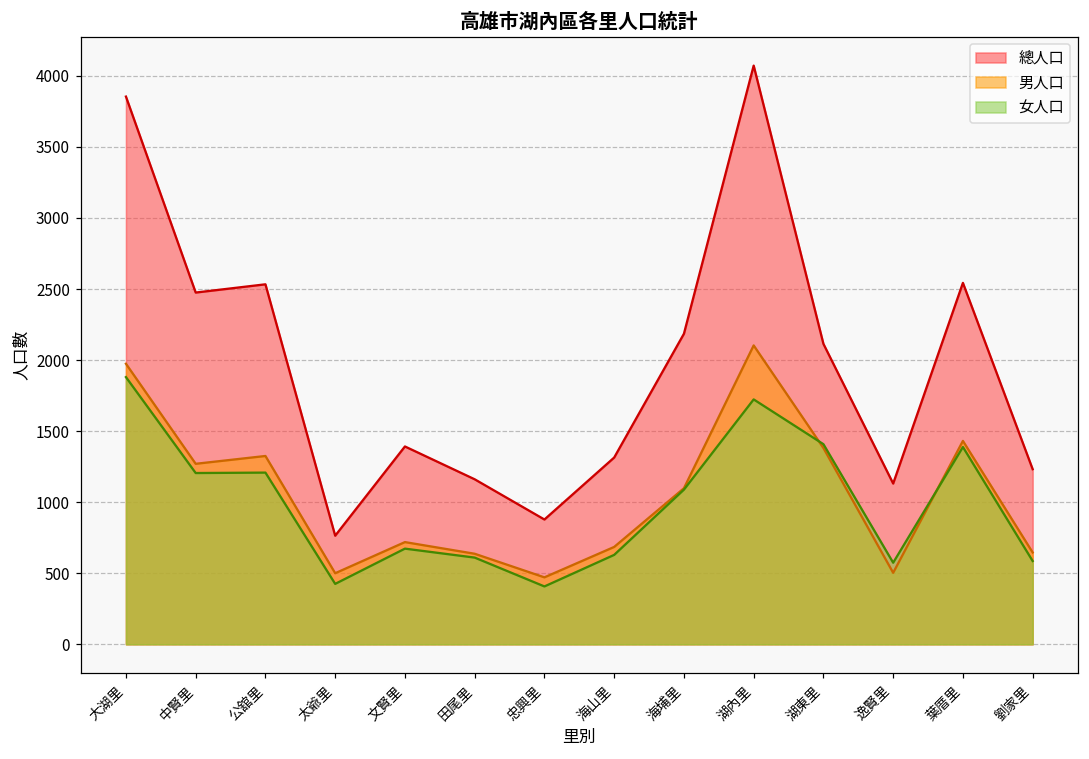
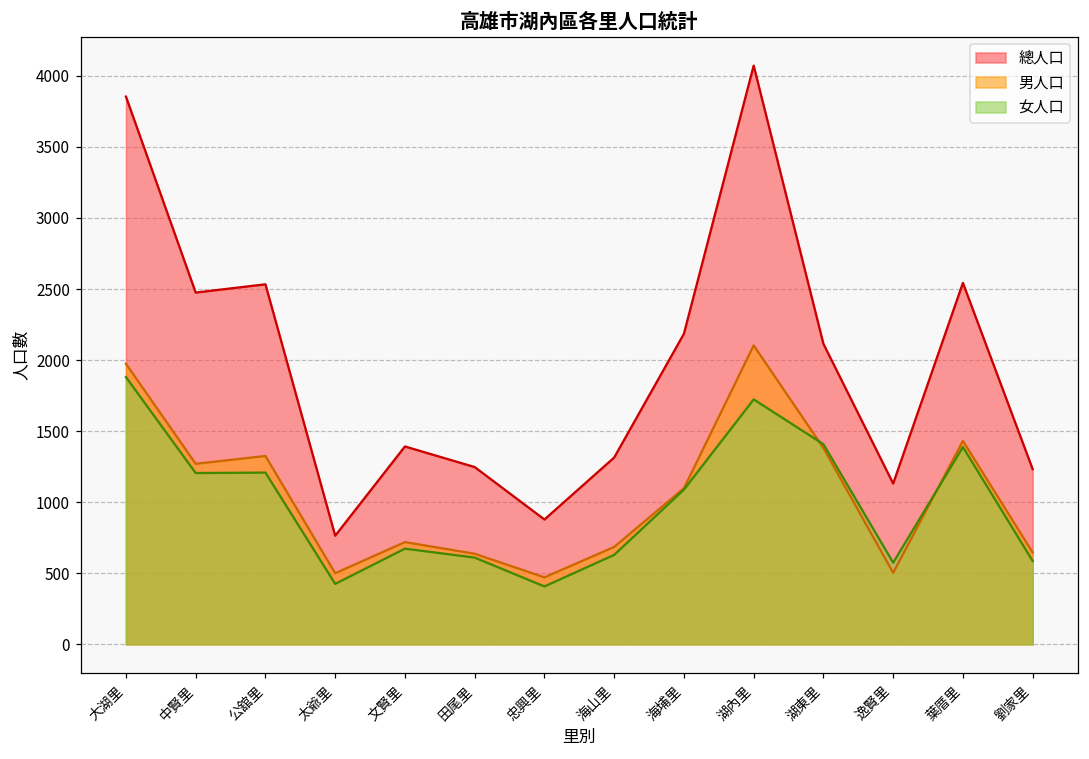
總人口, 田尾里: 1160 -> 1250
